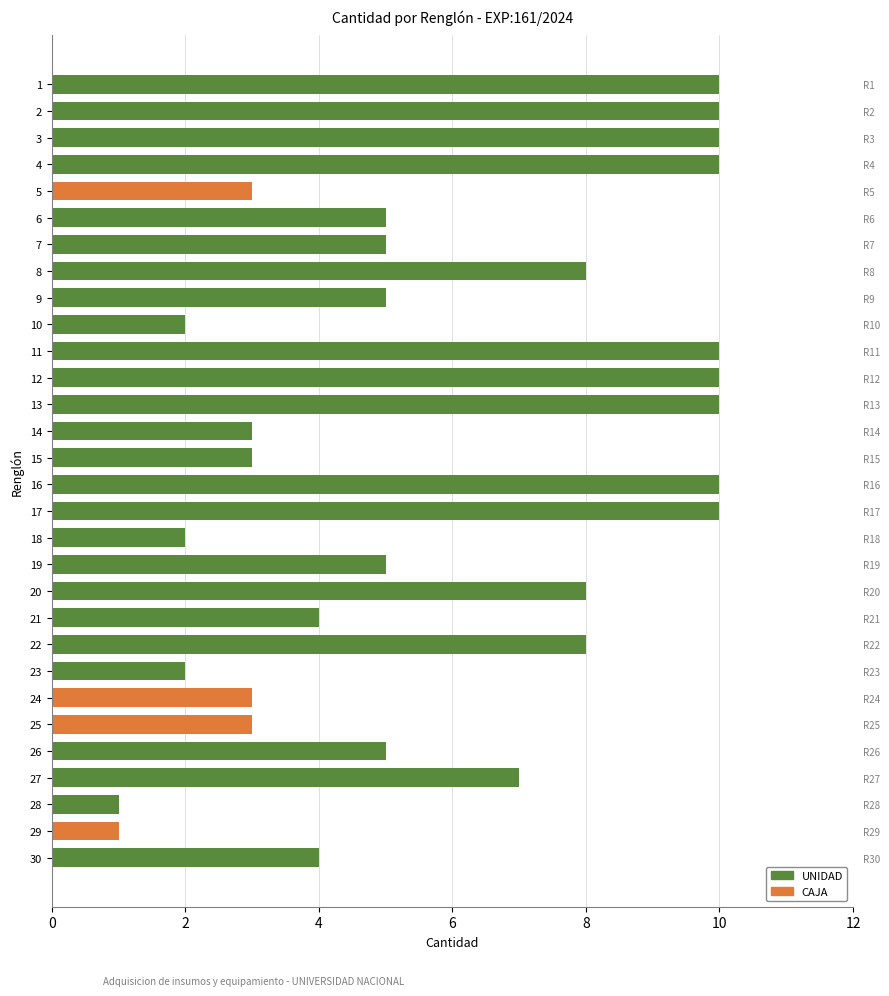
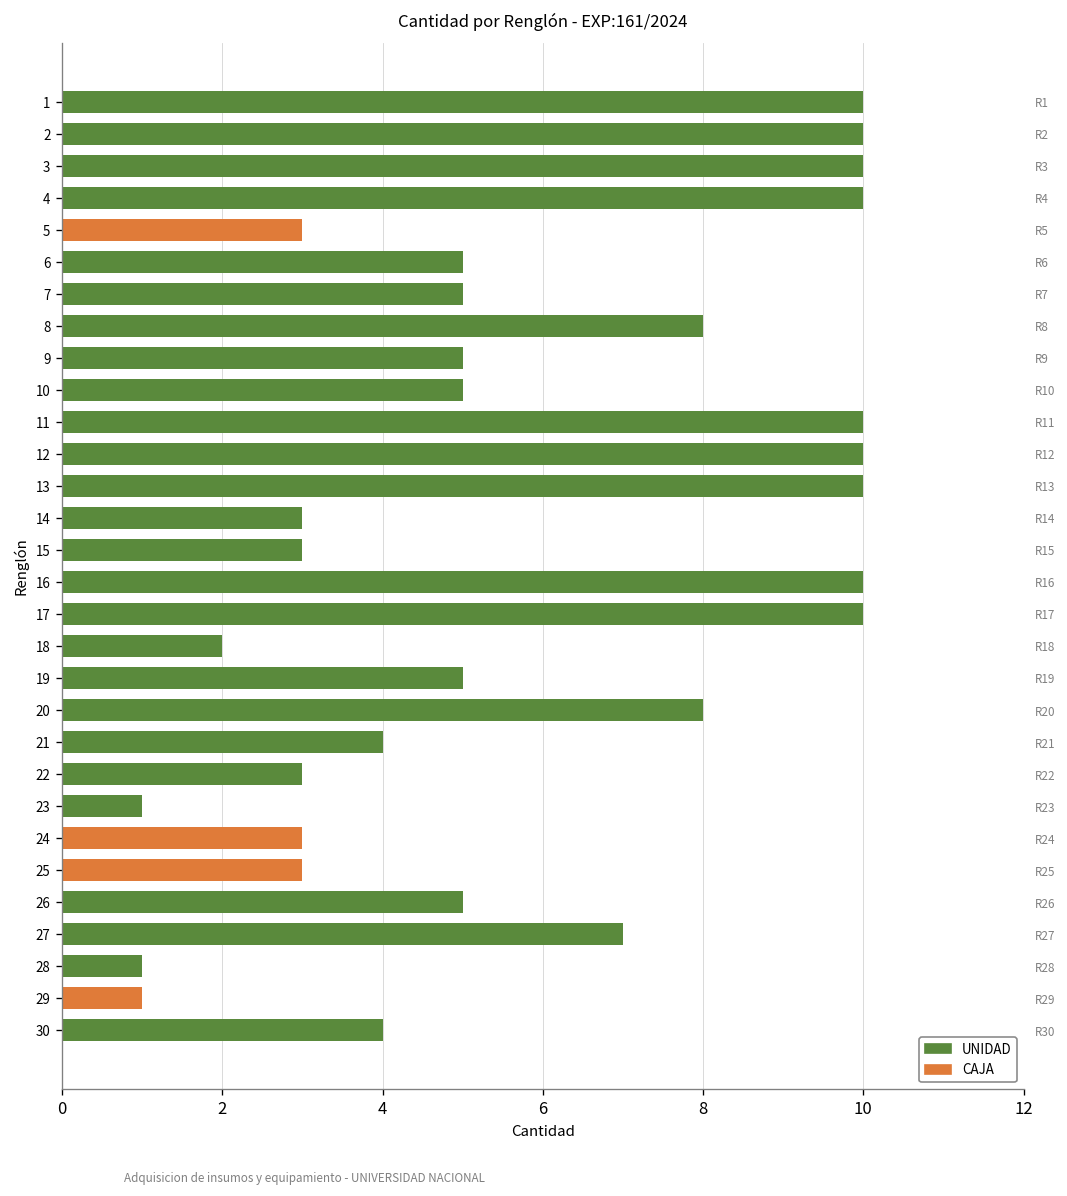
10: 2 -> 5
22: 8 -> 3
23: 2 -> 1
